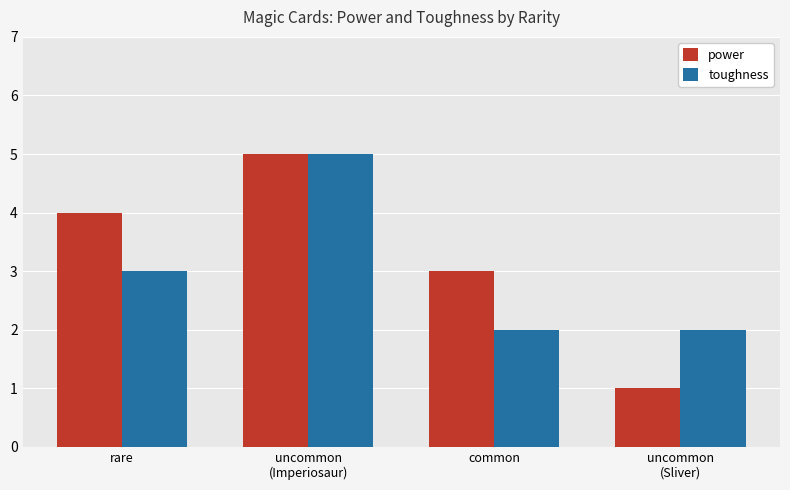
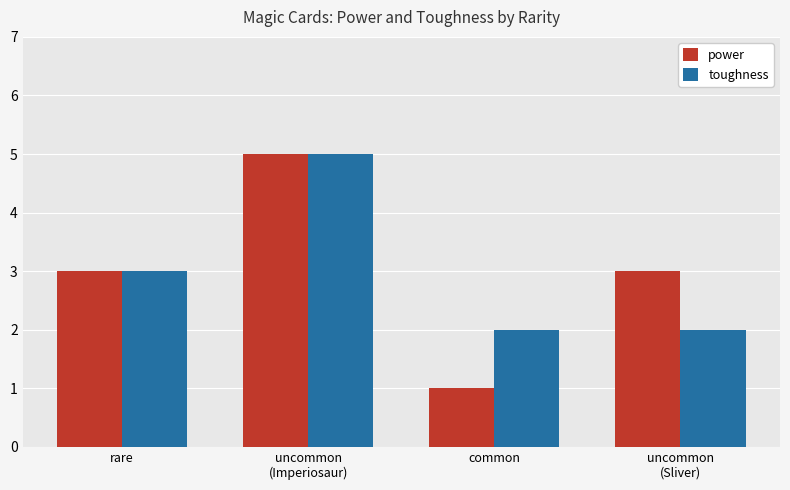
power, rare: 4 -> 3
power, common: 3 -> 1
power, uncommon (Sliver): 1 -> 3
